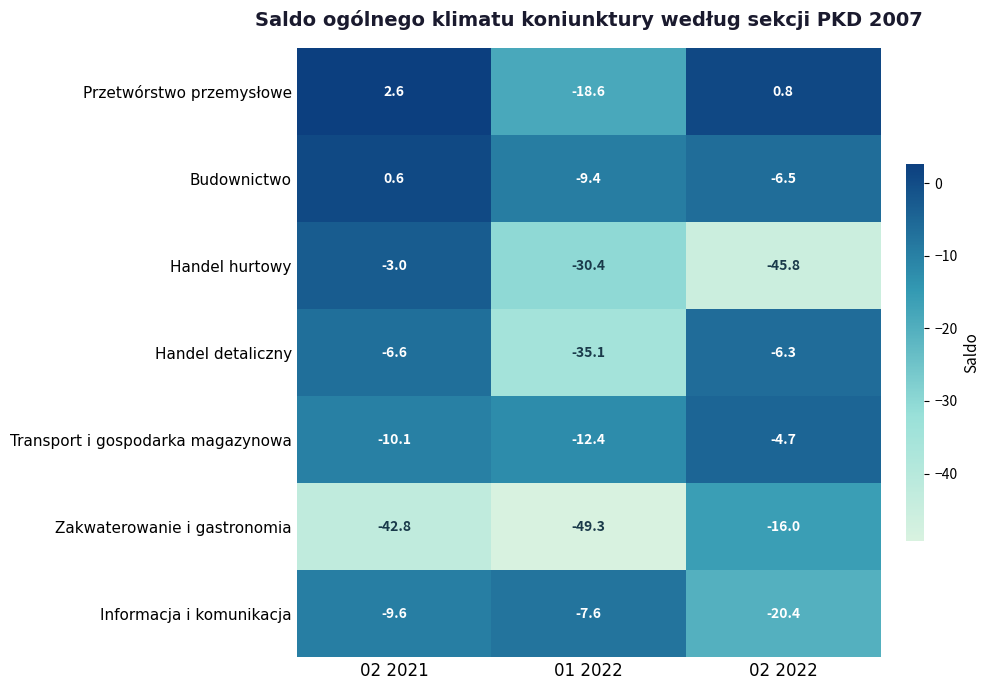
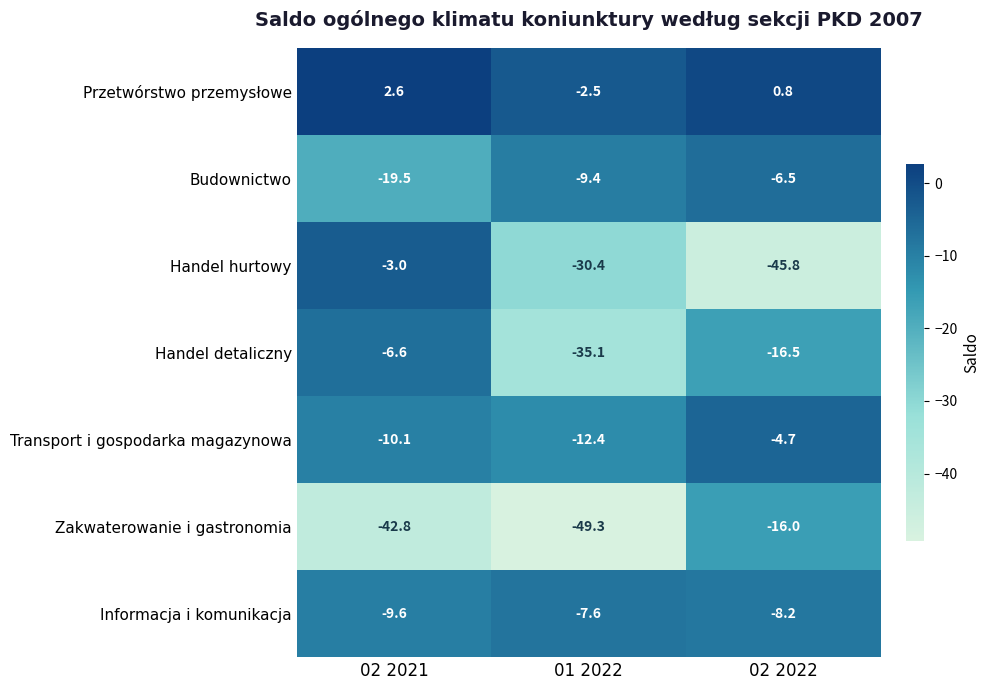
Przetwórstwo przemysłowe, 01 2022: -18.6 -> -2.5
Budownictwo, 02 2021: 0.6 -> -19.5
Handel detaliczny, 02 2022: -6.3 -> -16.5
Informacja i komunikacja, 02 2022: -20.4 -> -8.2
